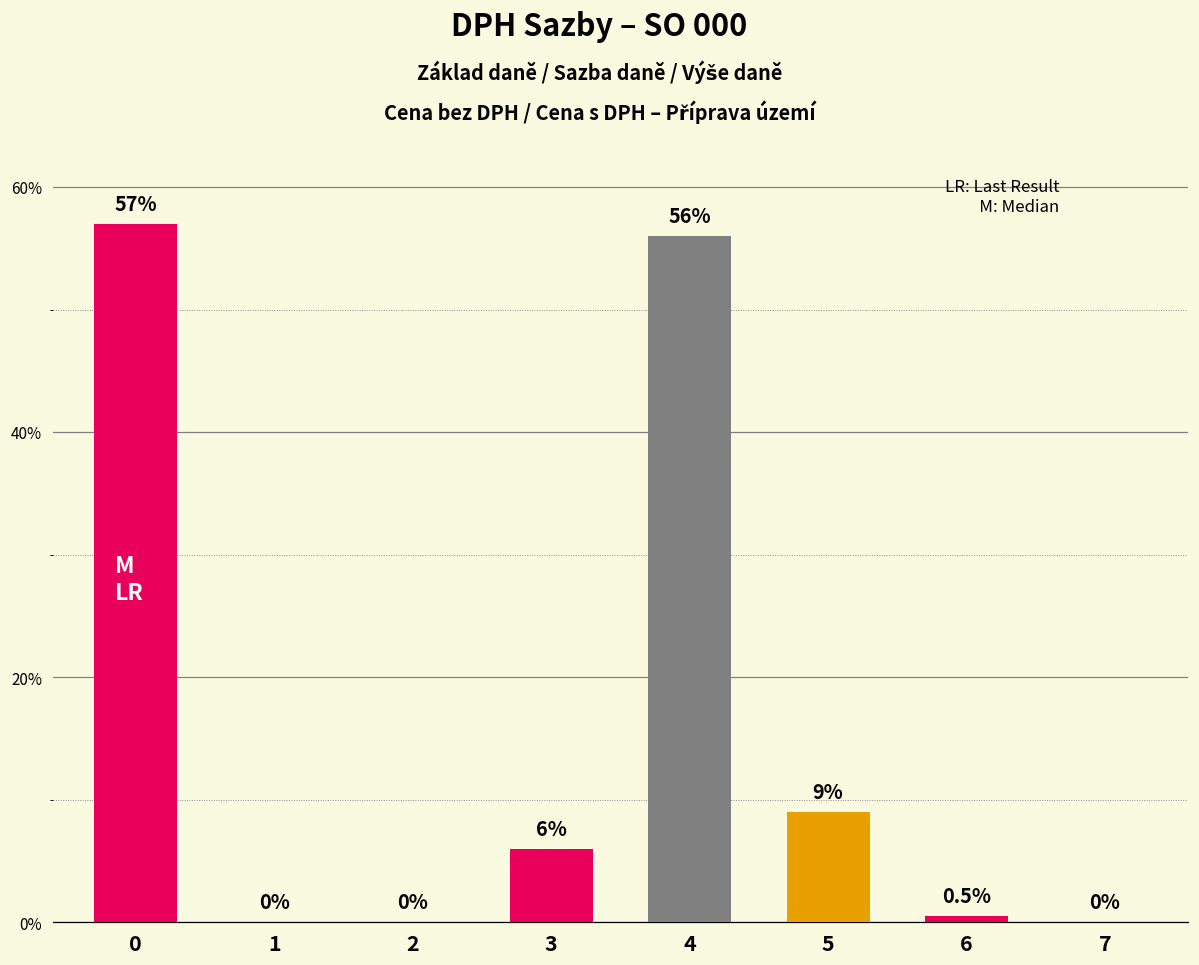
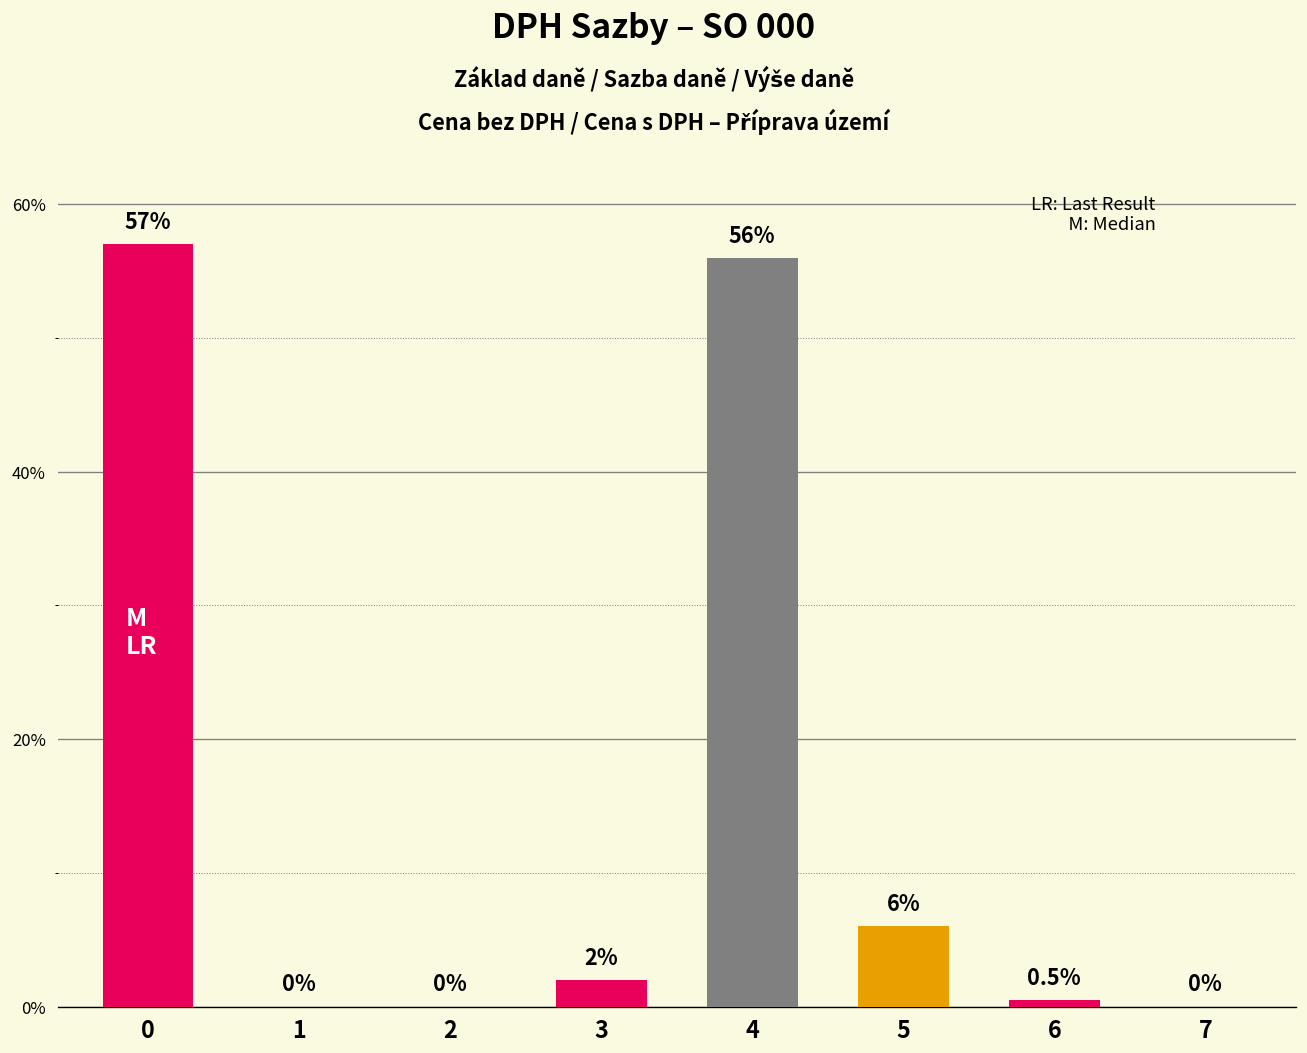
3: 6% -> 2%
5: 9% -> 6%
